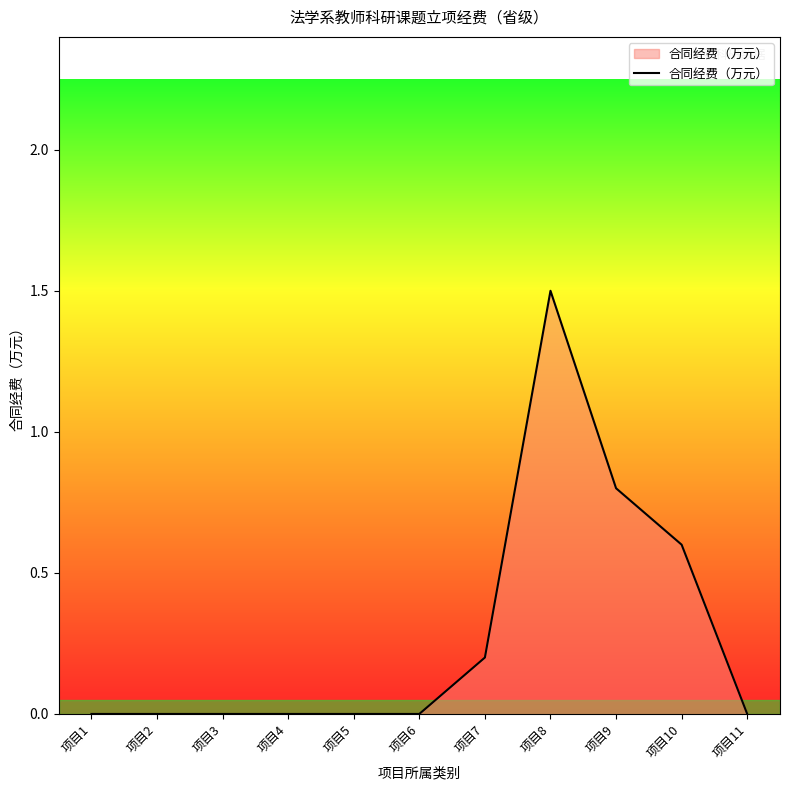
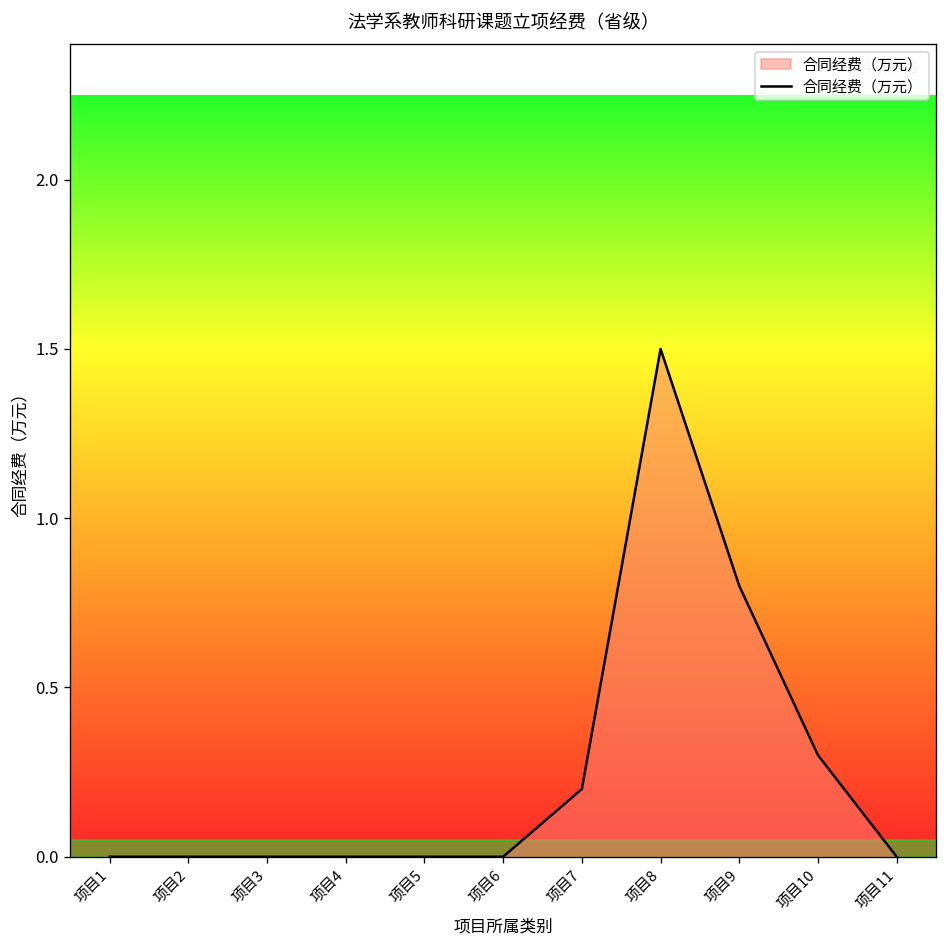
项目10: 0.6 -> 0.3
